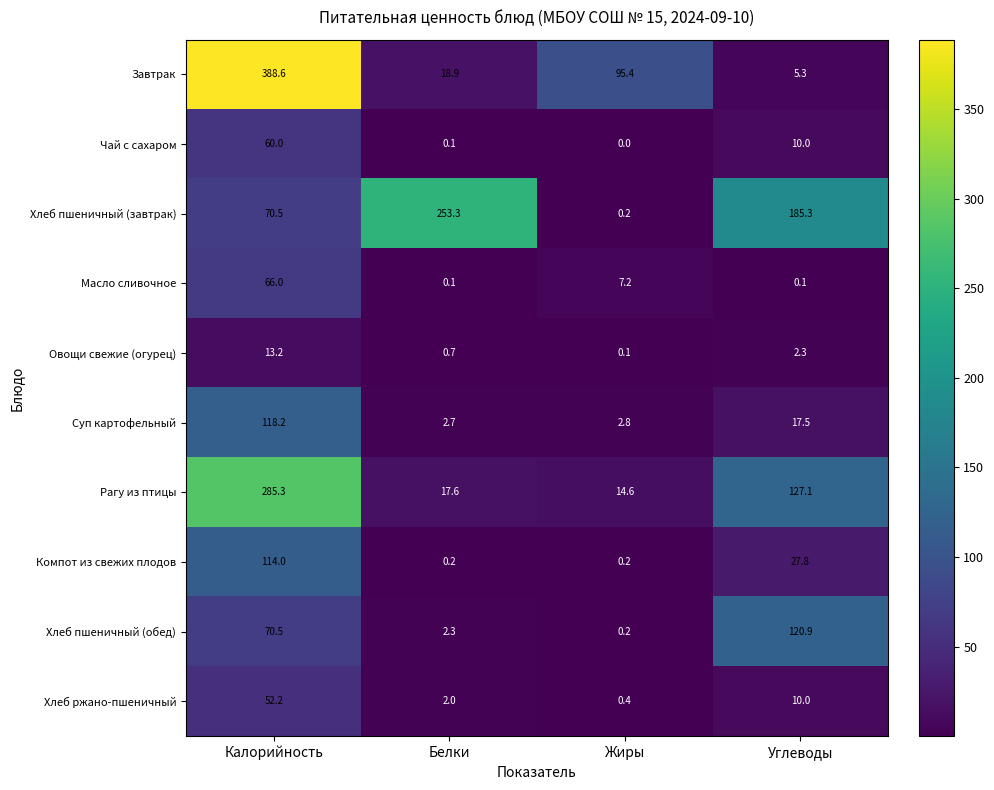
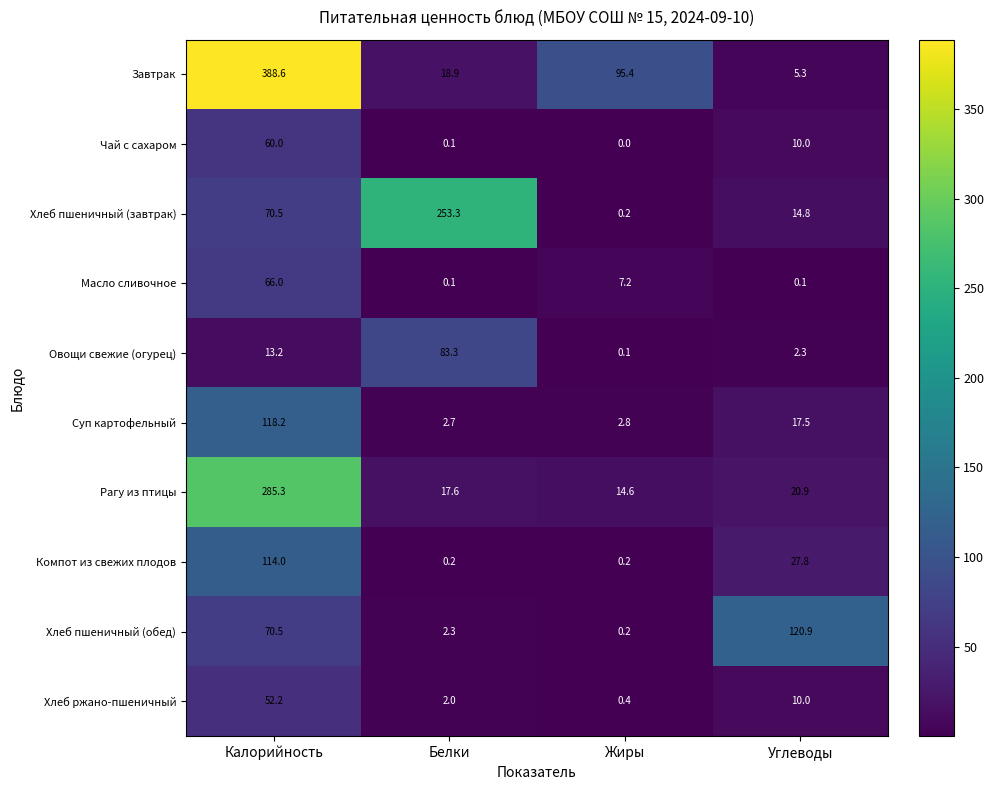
Хлеб пшеничный (завтрак), Углеводы: 185.3 -> 14.8
Овощи свежие (огурец), Белки: 0.7 -> 83.3
Рагу из птицы, Углеводы: 127.1 -> 20.9
